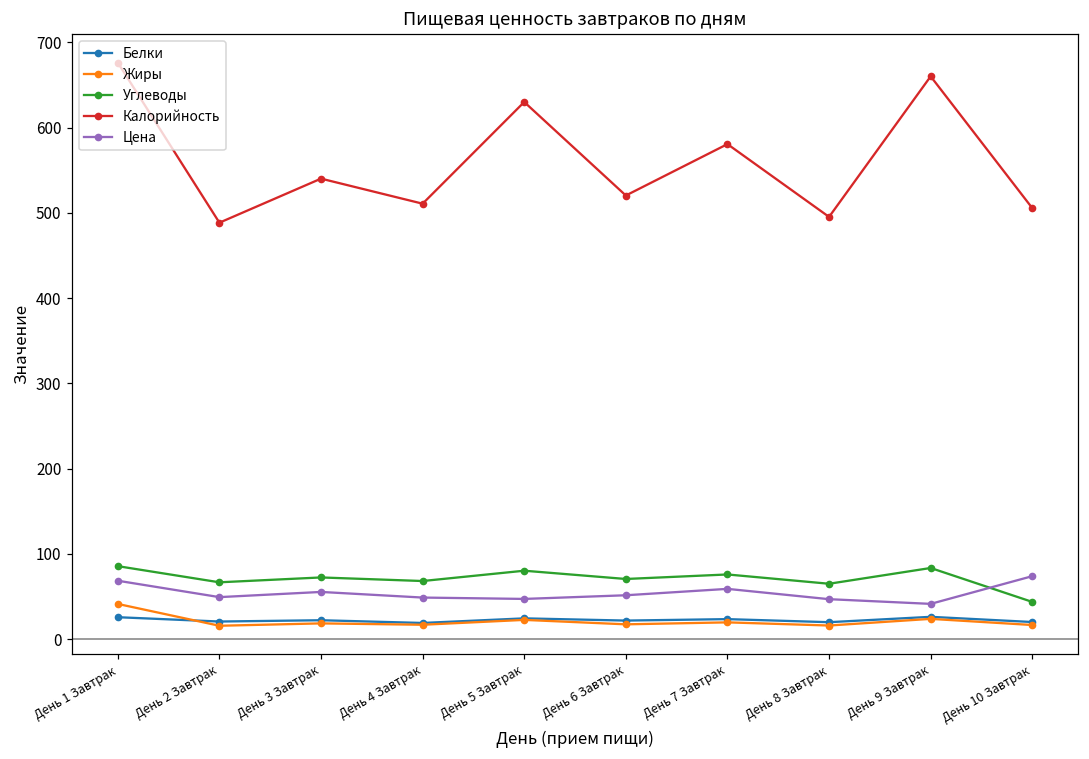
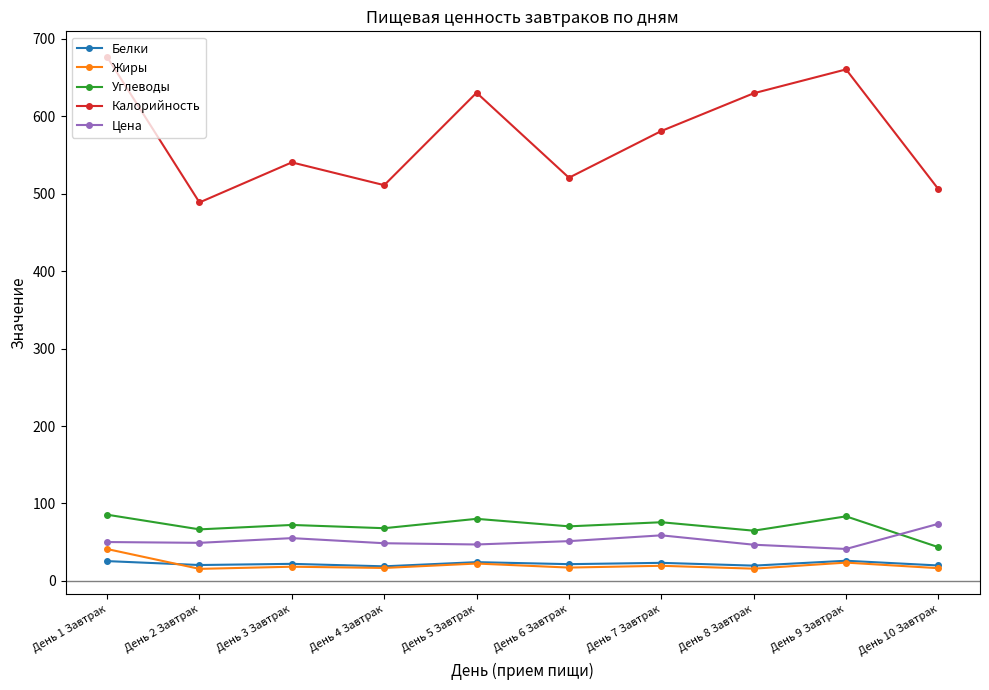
Цена, День 1 Завтрак: 70 -> 50
Калорийность, День 8 Завтрак: 500 -> 630
